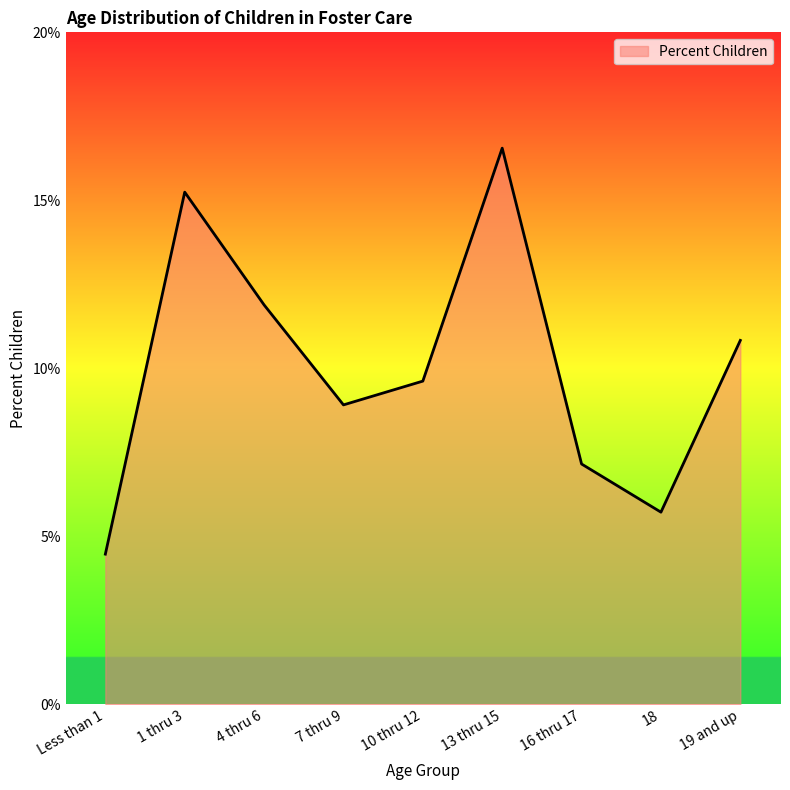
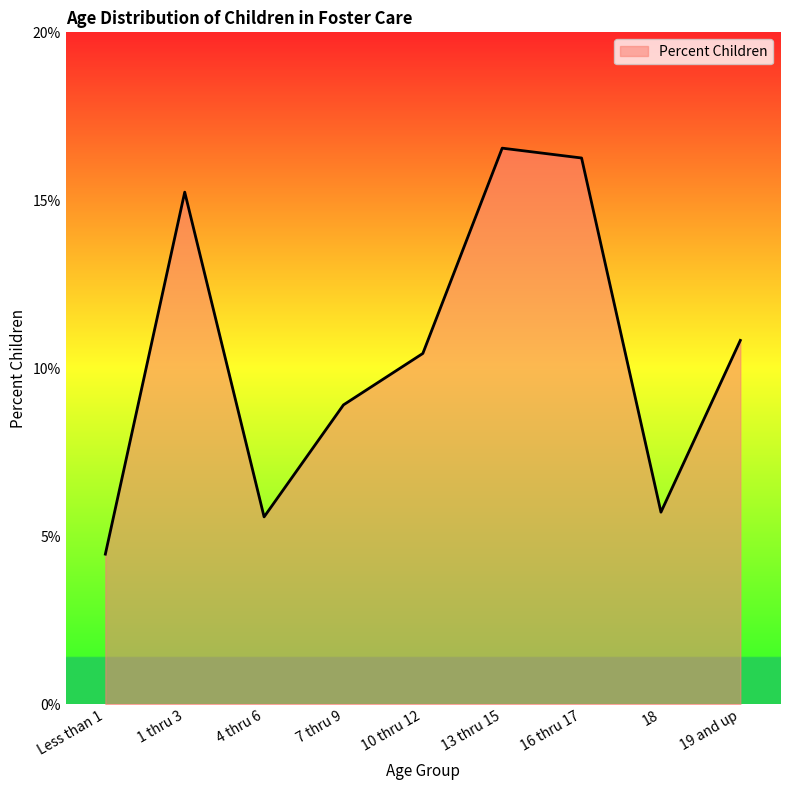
4 thru 6: 11.9% -> 5.6%
10 thru 12: 9.6% -> 10.4%
16 thru 17: 7.2% -> 16.3%
